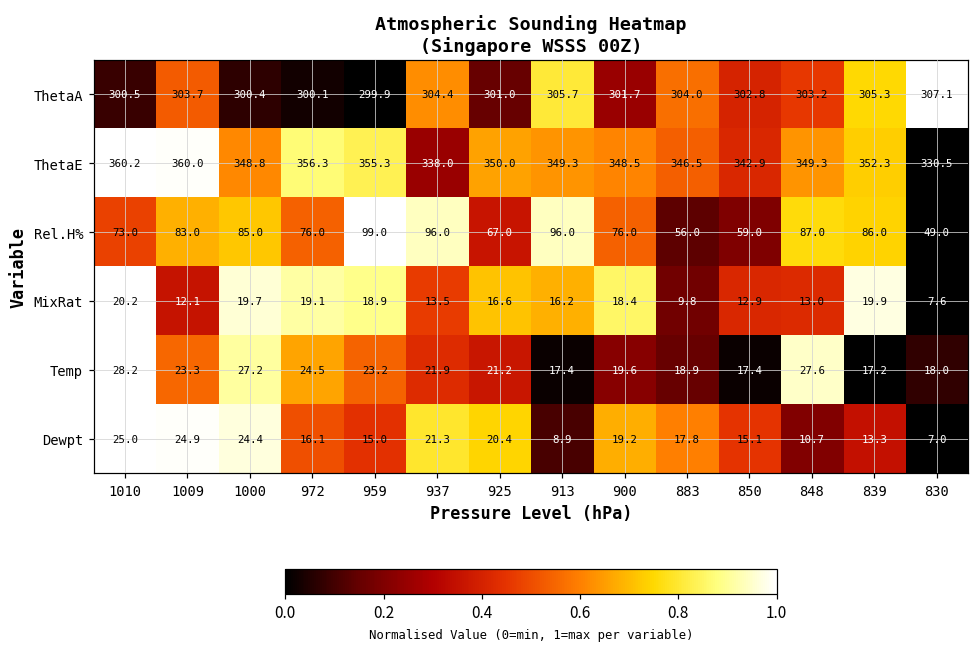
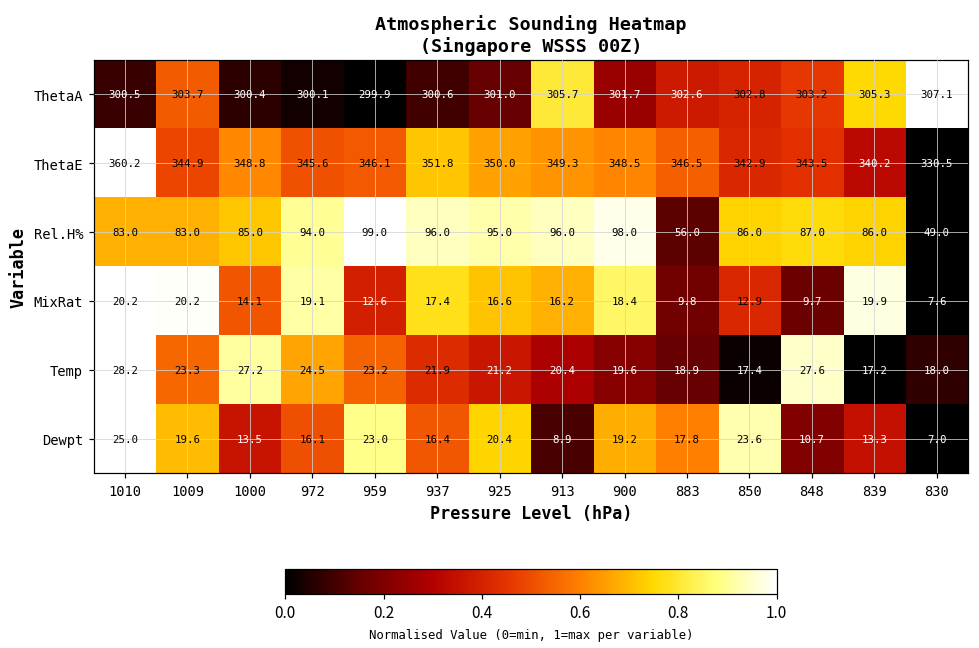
ThetaA, 937: 304.4 -> 300.6
ThetaA, 883: 304.0 -> 302.6
ThetaE, 1009: 360.0 -> 344.9
ThetaE, 972: 356.3 -> 345.6
ThetaE, 959: 355.3 -> 346.1
ThetaE, 937: 338.0 -> 351.8
ThetaE, 848: 349.3 -> 343.5
ThetaE, 839: 352.3 -> 340.2
Rel.H%, 1010: 73.0 -> 83.0
Rel.H%, 972: 76.0 -> 94.0
Rel.H%, 925: 67.0 -> 95.0
Rel.H%, 900: 76.0 -> 98.0
Rel.H%, 850: 59.0 -> 86.0
MixRat, 1009: 12.1 -> 20.2
MixRat, 1000: 19.7 -> 14.1
MixRat, 959: 18.9 -> 12.6
MixRat, 937: 13.5 -> 17.4
MixRat, 848: 13.0 -> 9.7
Temp, 913: 17.4 -> 20.4
Dewpt, 1009: 24.9 -> 19.6
Dewpt, 1000: 24.4 -> 13.5
Dewpt, 959: 15.0 -> 23.0
Dewpt, 937: 21.3 -> 16.4
Dewpt, 850: 15.1 -> 23.6
